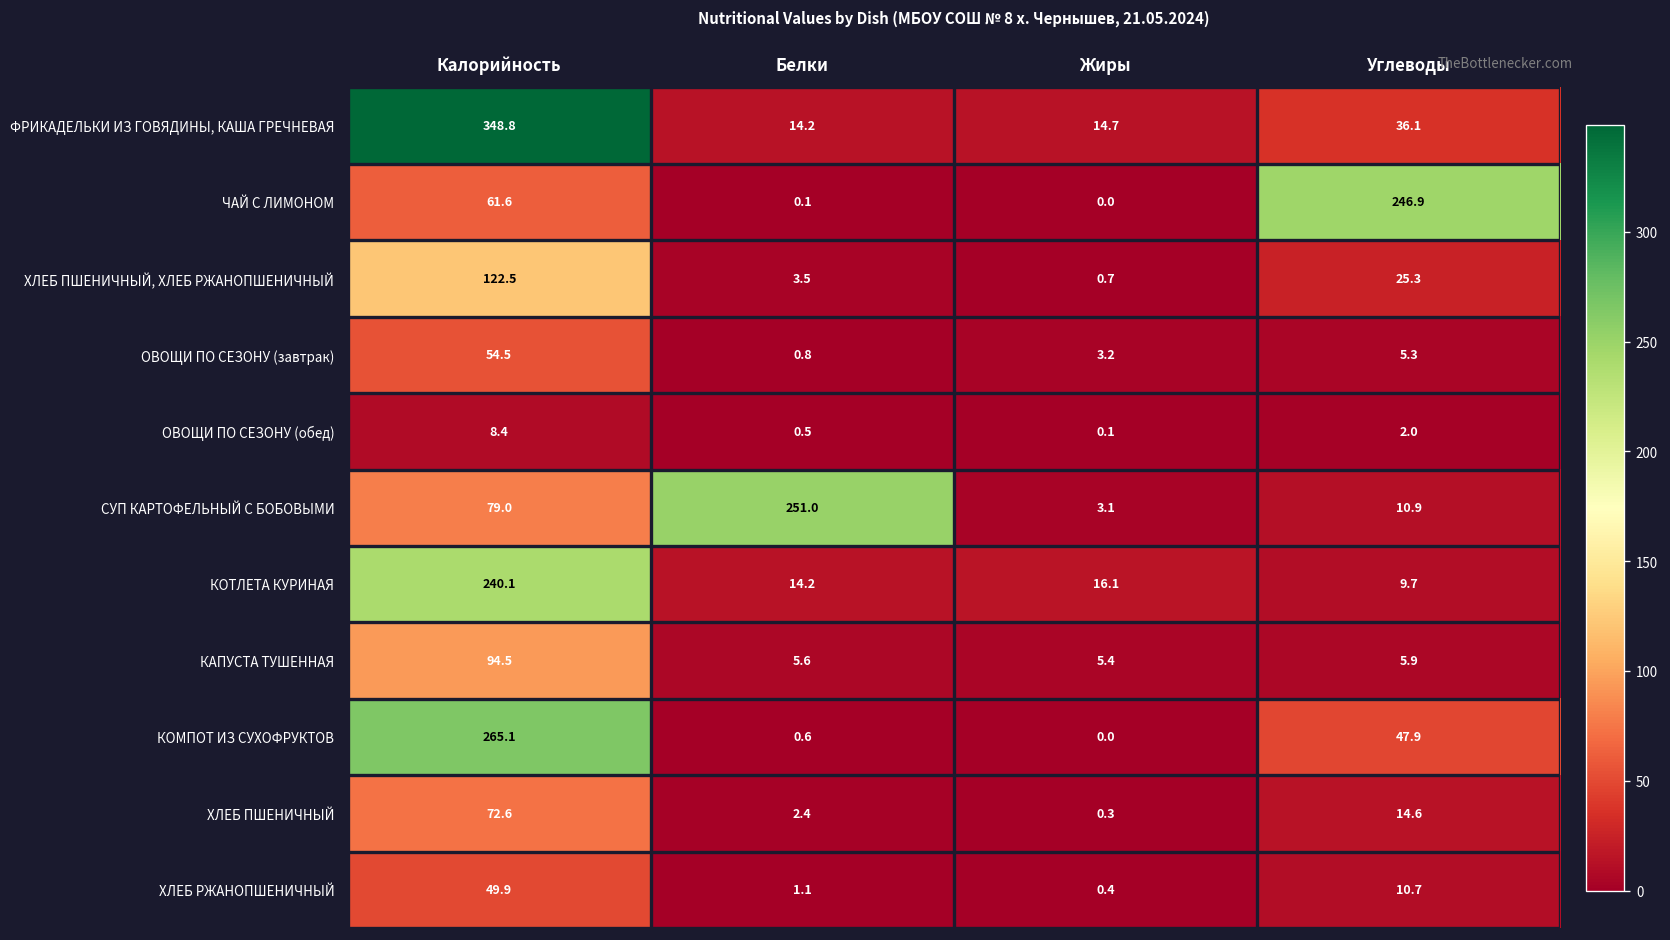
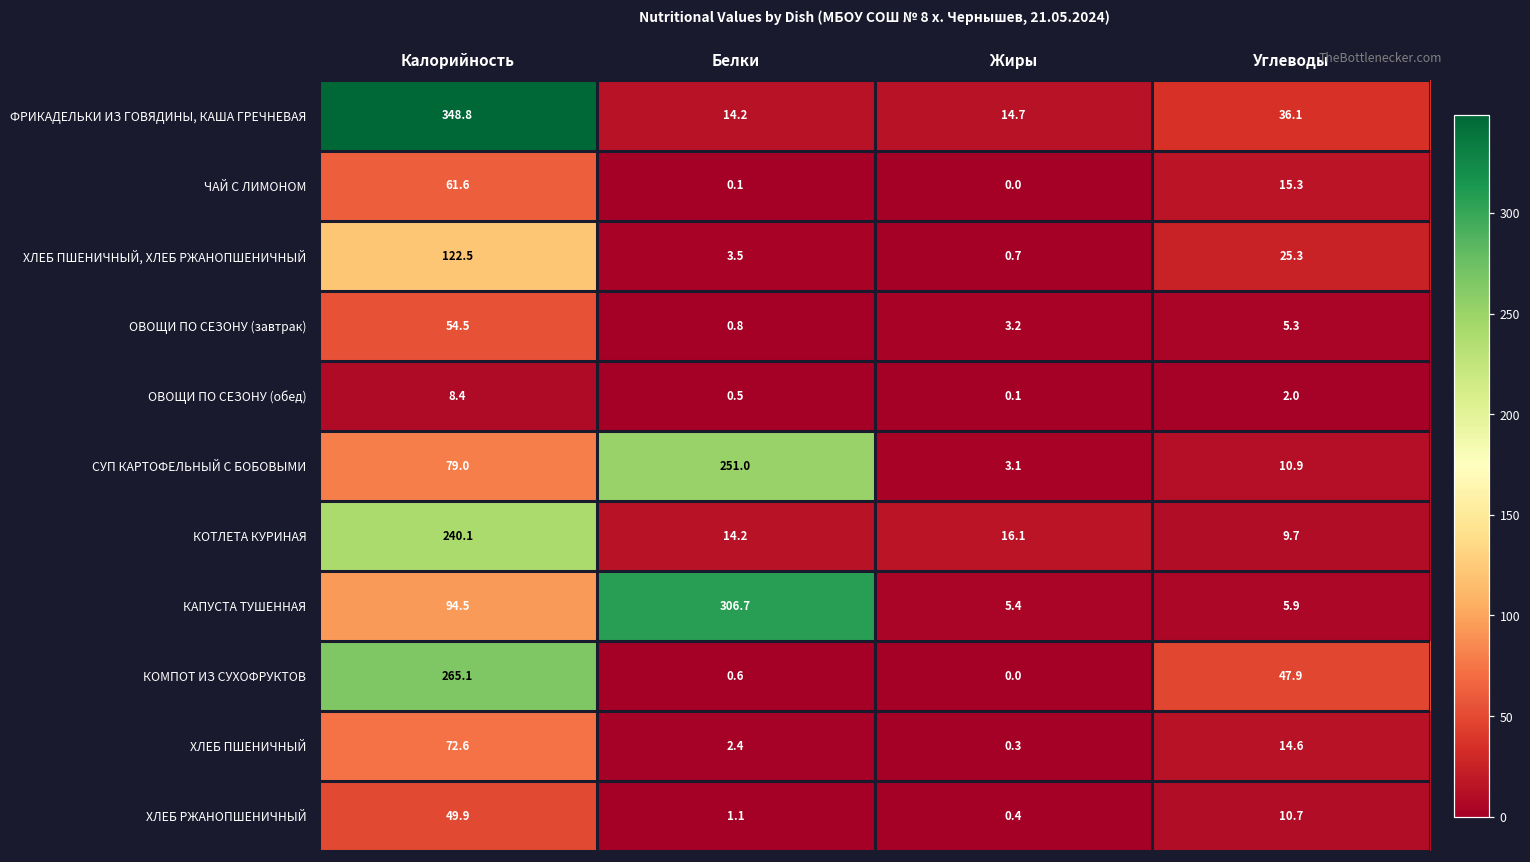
ЧАЙ С ЛИМОНОМ, Углеводы: 246.9 -> 15.3
КАПУСТА ТУШЕННАЯ, Белки: 5.6 -> 306.7
